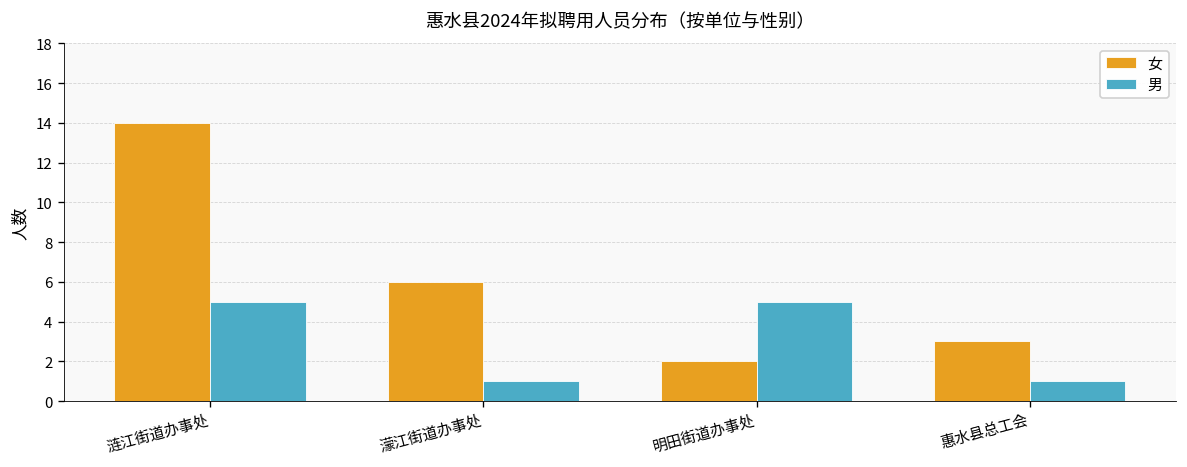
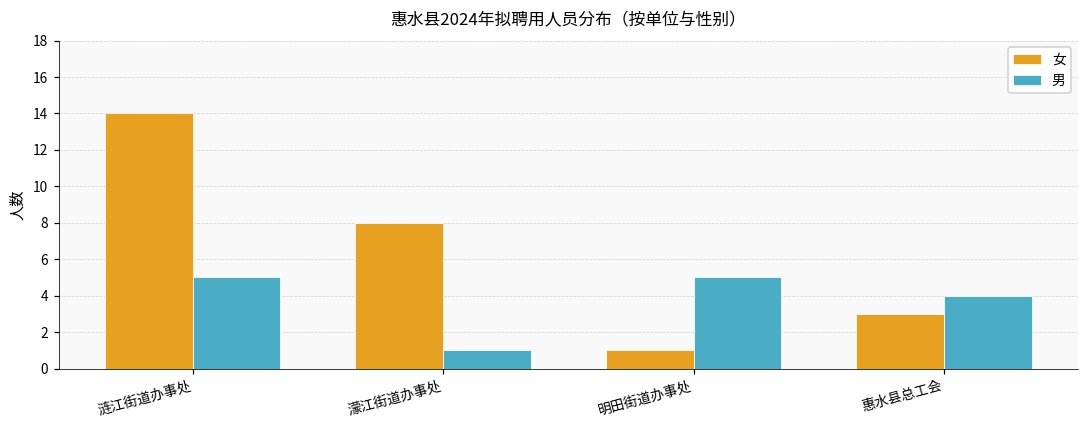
女, 濛江街道办事处: 6 -> 8
女, 明田街道办事处: 2 -> 1
男, 惠水县总工会: 1 -> 4
